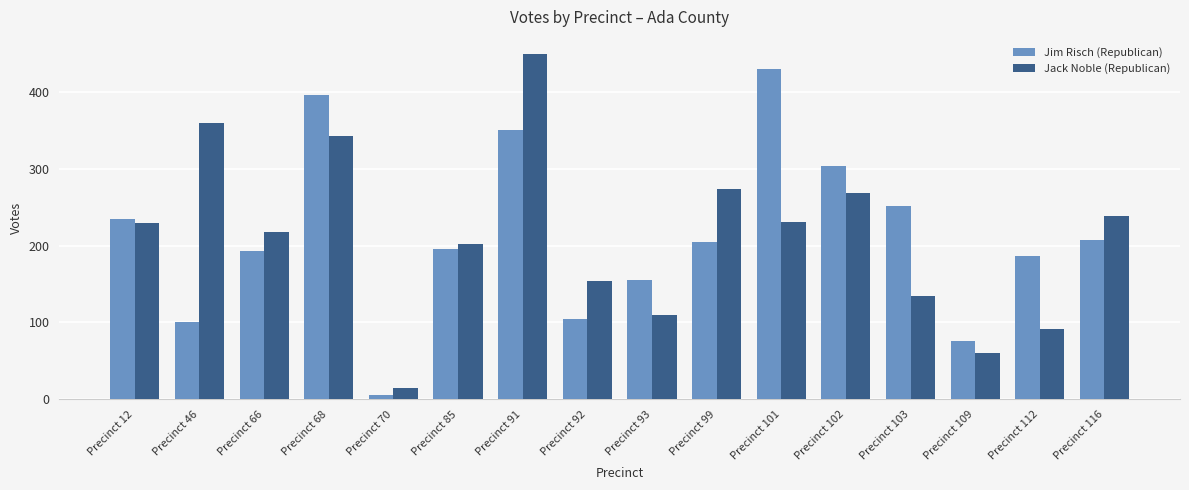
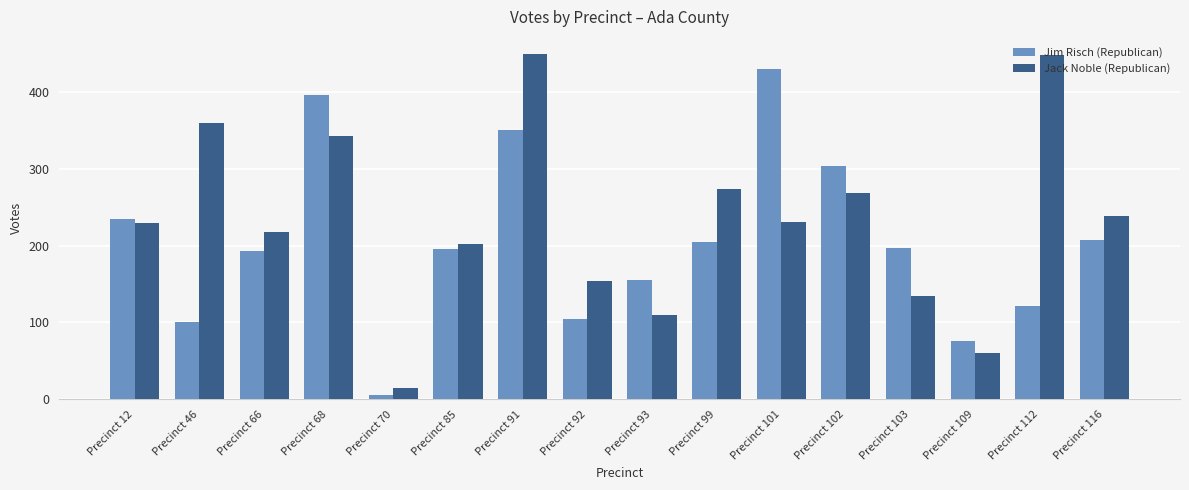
Jim Risch (Republican), Precinct 103: 250 -> 200
Jim Risch (Republican), Precinct 112: 190 -> 120
Jack Noble (Republican), Precinct 112: 90 -> 450
